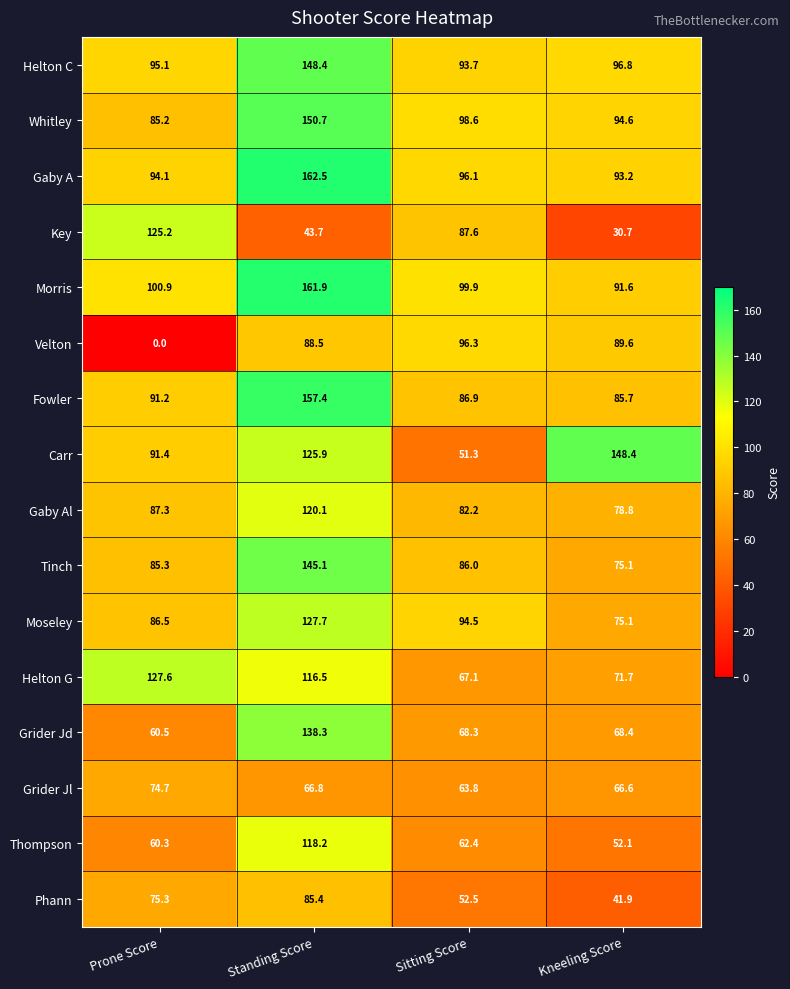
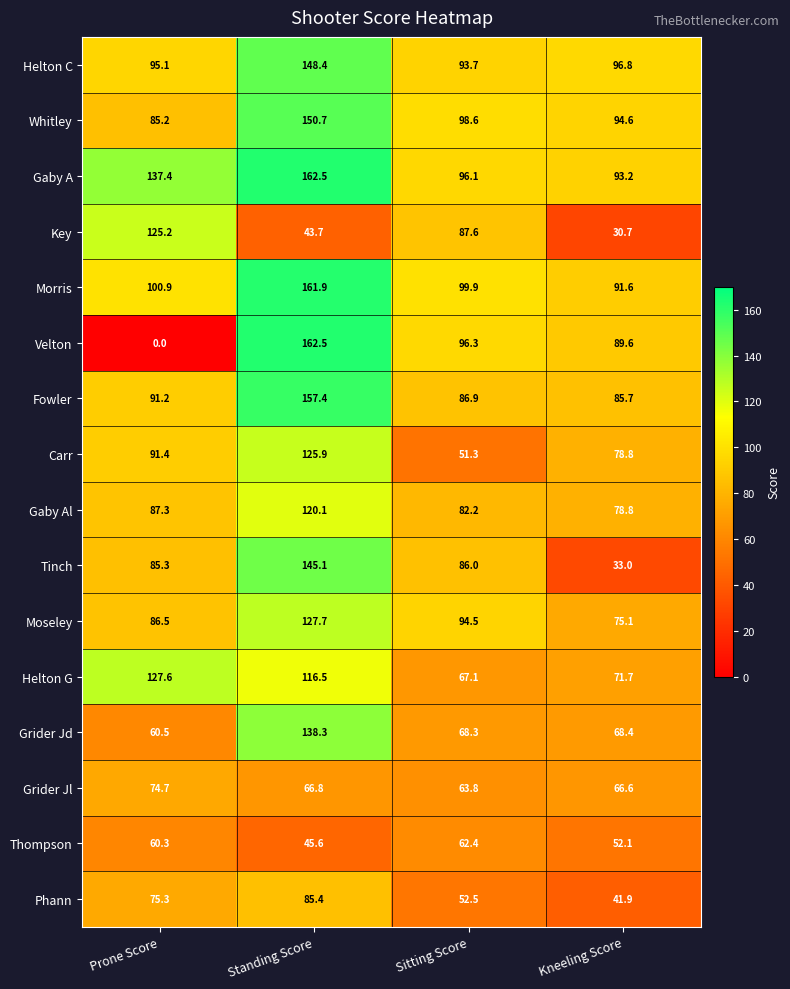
Gaby A, Prone Score: 94.1 -> 137.4
Velton, Standing Score: 88.5 -> 162.5
Carr, Kneeling Score: 148.4 -> 78.8
Tinch, Kneeling Score: 75.1 -> 33.0
Thompson, Standing Score: 118.2 -> 45.6
